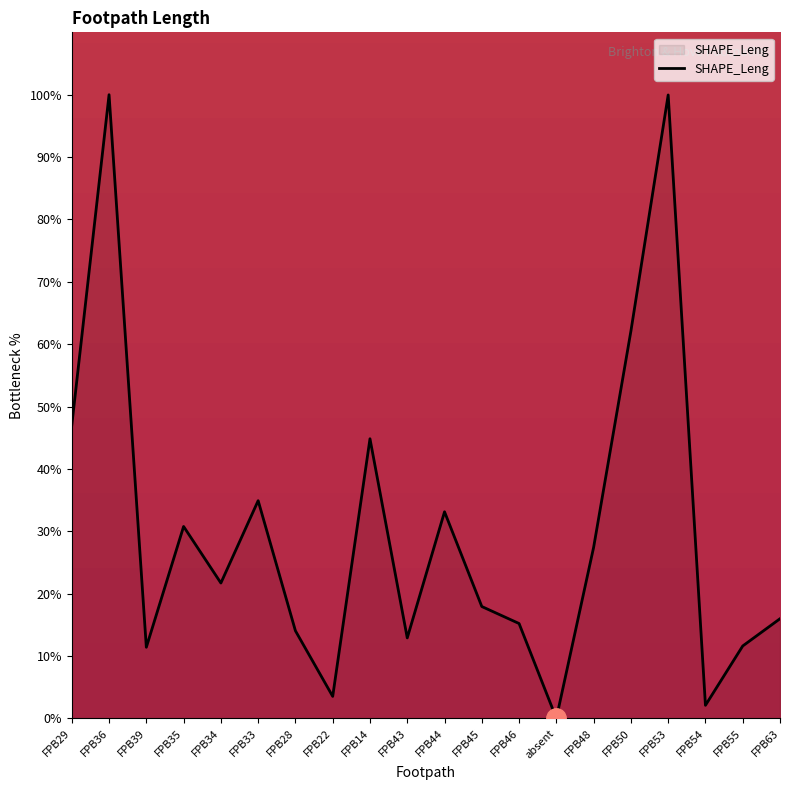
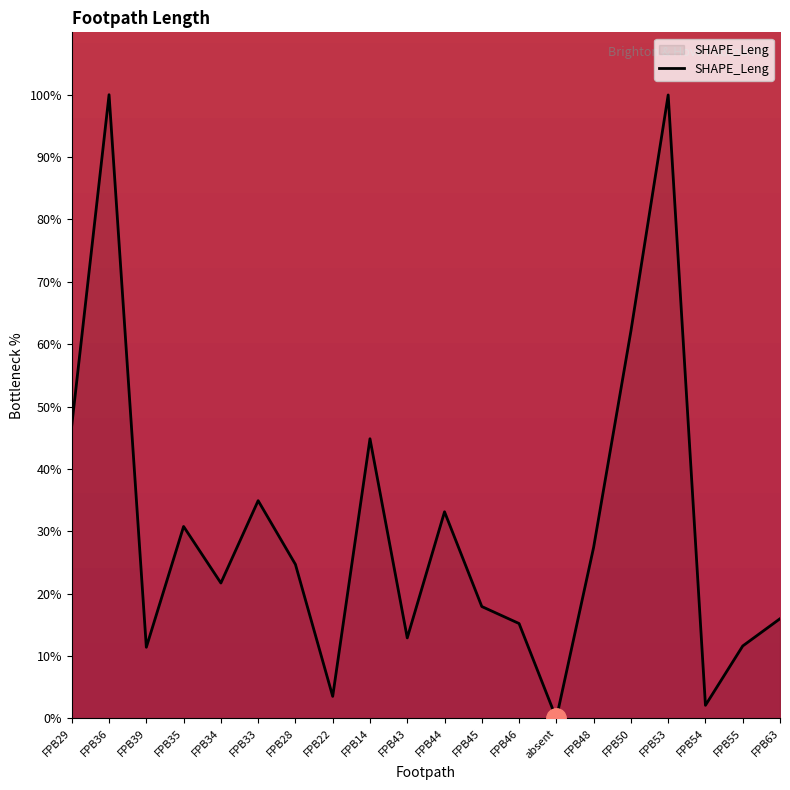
SHAPE_Leng, FPB28: 14% -> 25%
